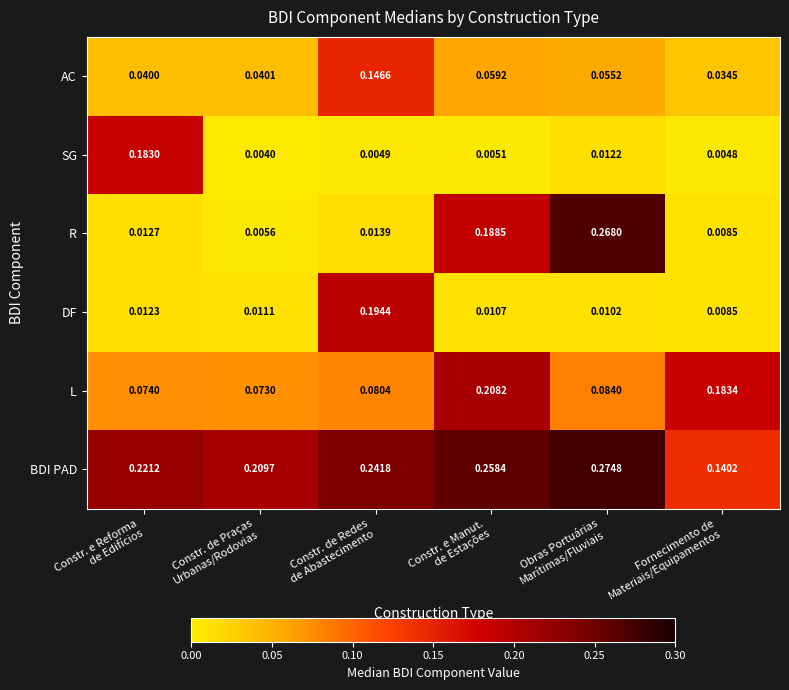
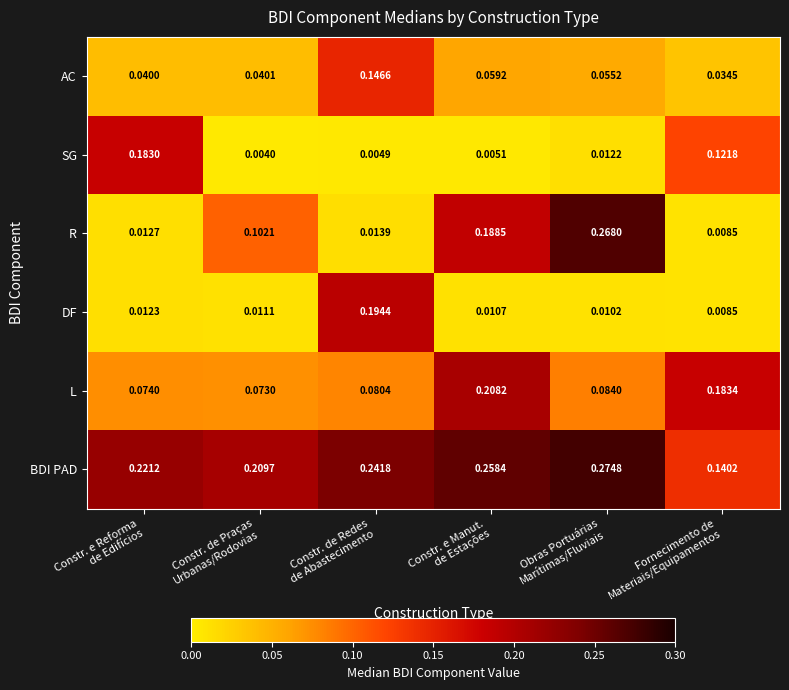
SG, Fornecimento de Materiais/Equipamentos: 0.0048 -> 0.1218
R, Constr. de Praças Urbanas/Rodovias: 0.0056 -> 0.1021
